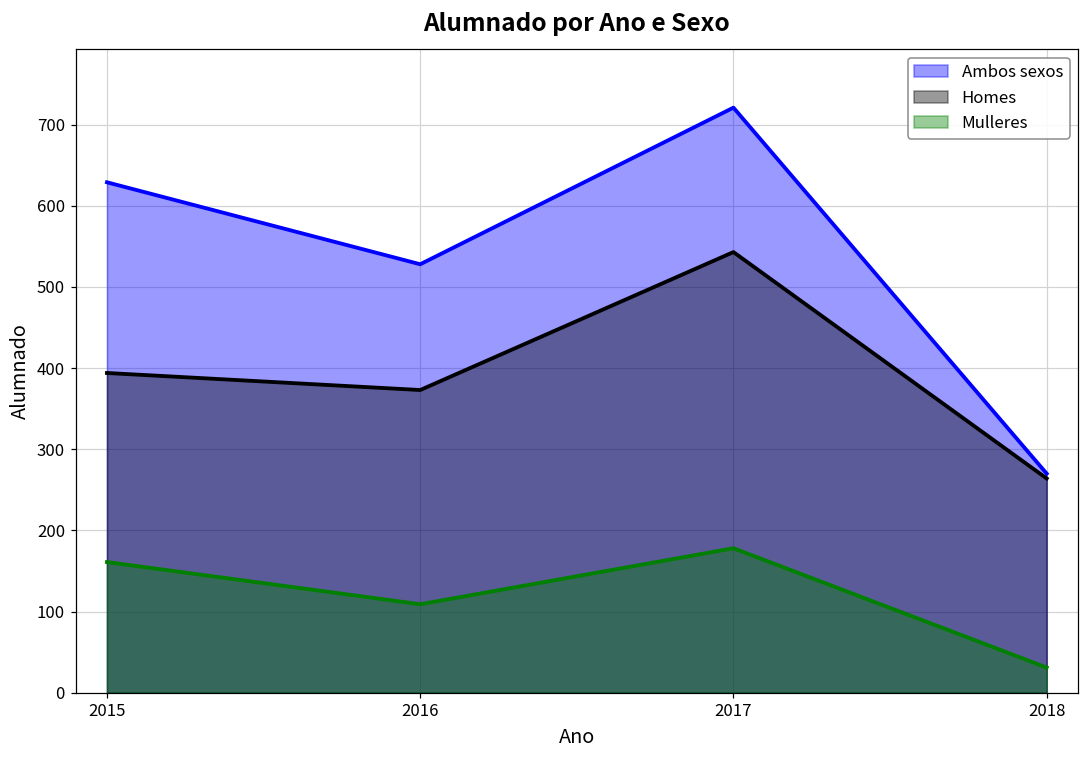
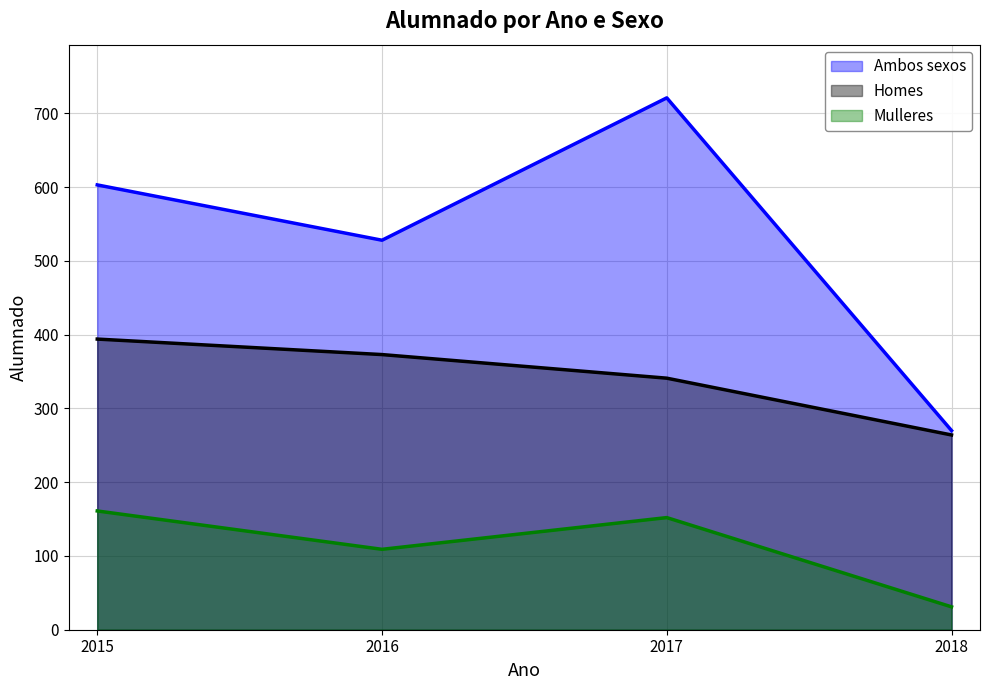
Ambos sexos, 2015: 630 -> 600
Homes, 2017: 540 -> 340
Mulleres, 2017: 180 -> 150
